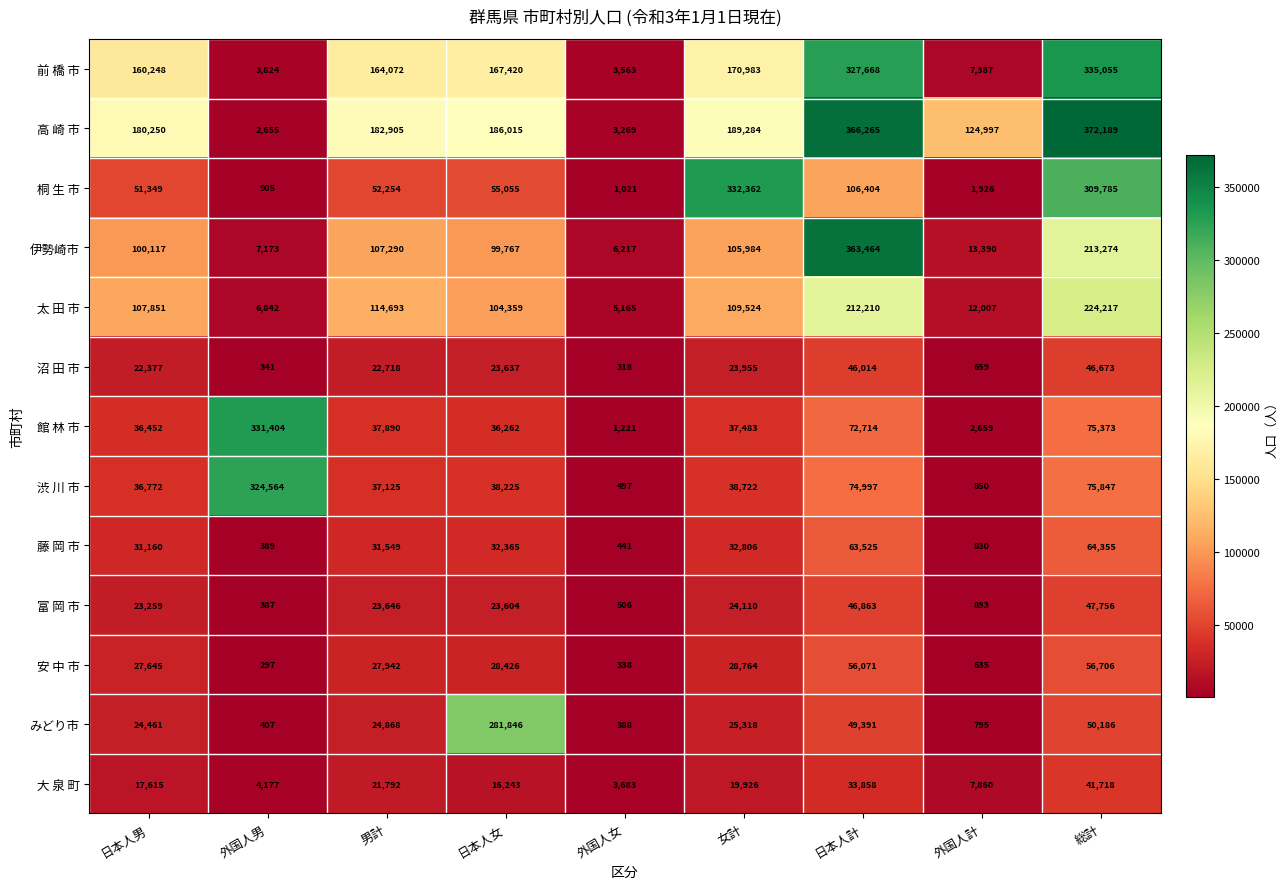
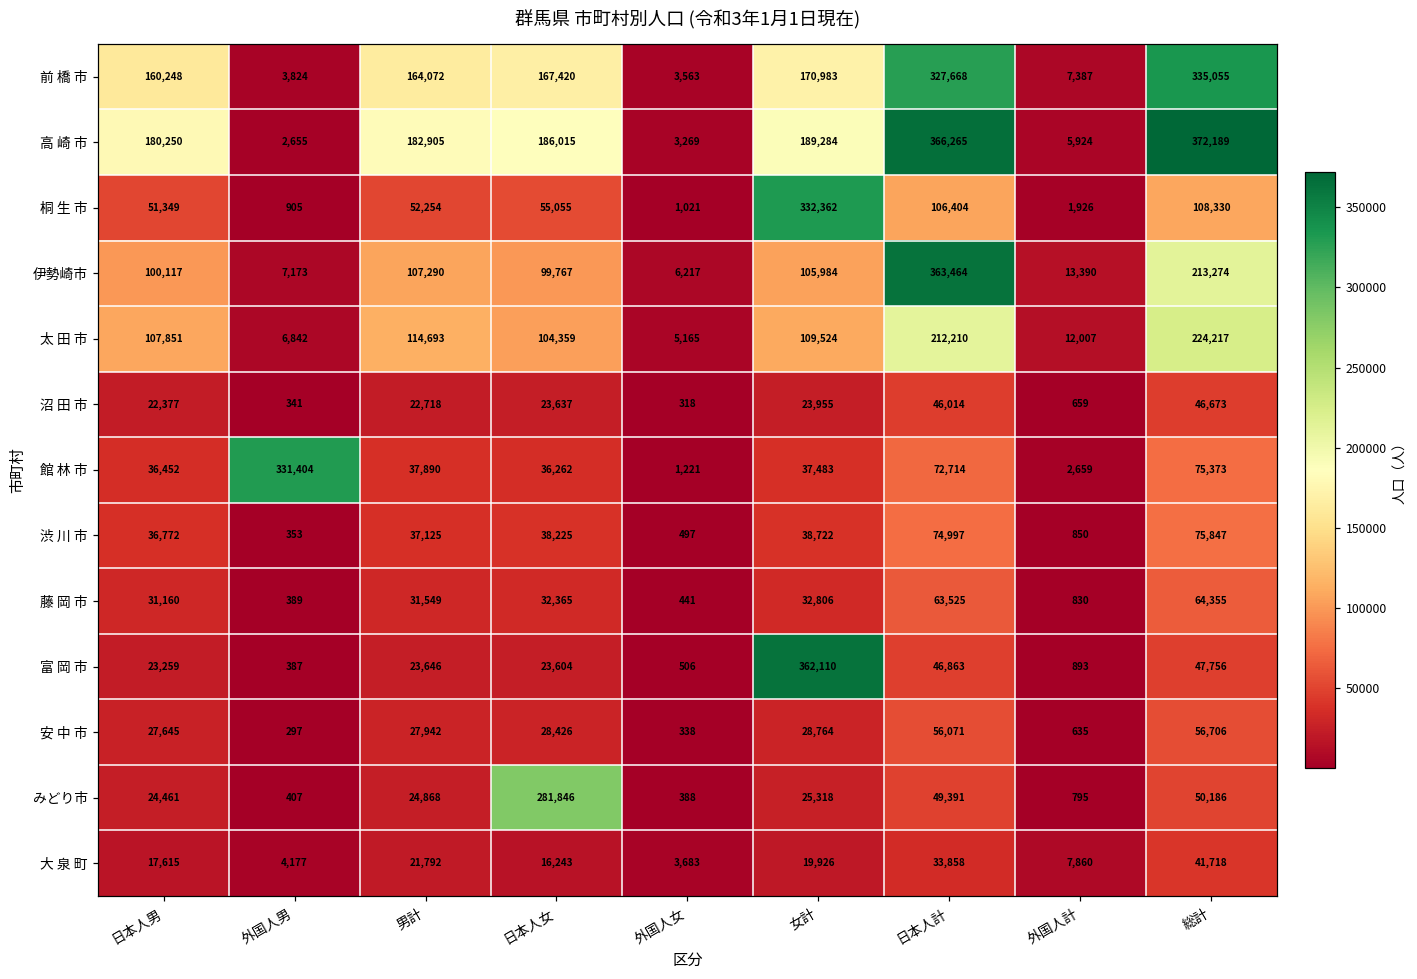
高 崎 市, 外国人計: 124,997 -> 5,924
桐 生 市, 総計: 309,785 -> 108,330
渋 川 市, 外国人男: 324,564 -> 353
富 岡 市, 女計: 24,110 -> 362,110
